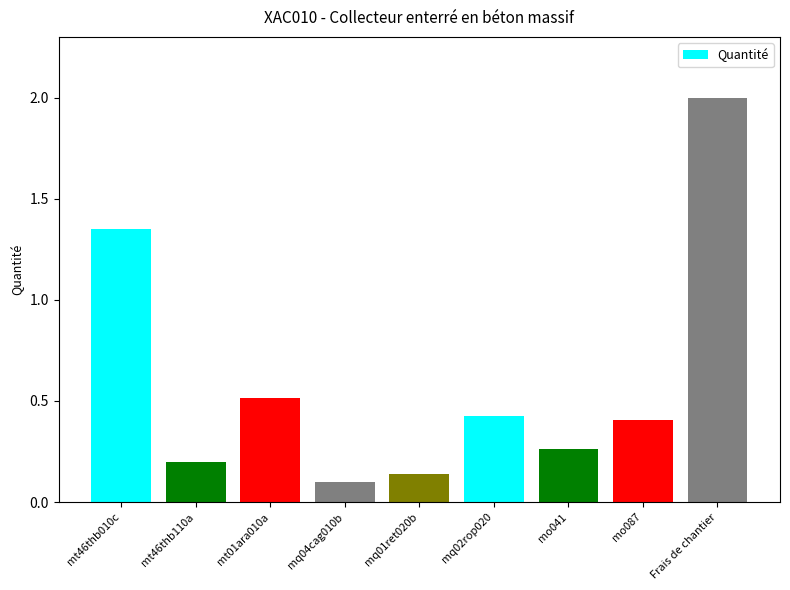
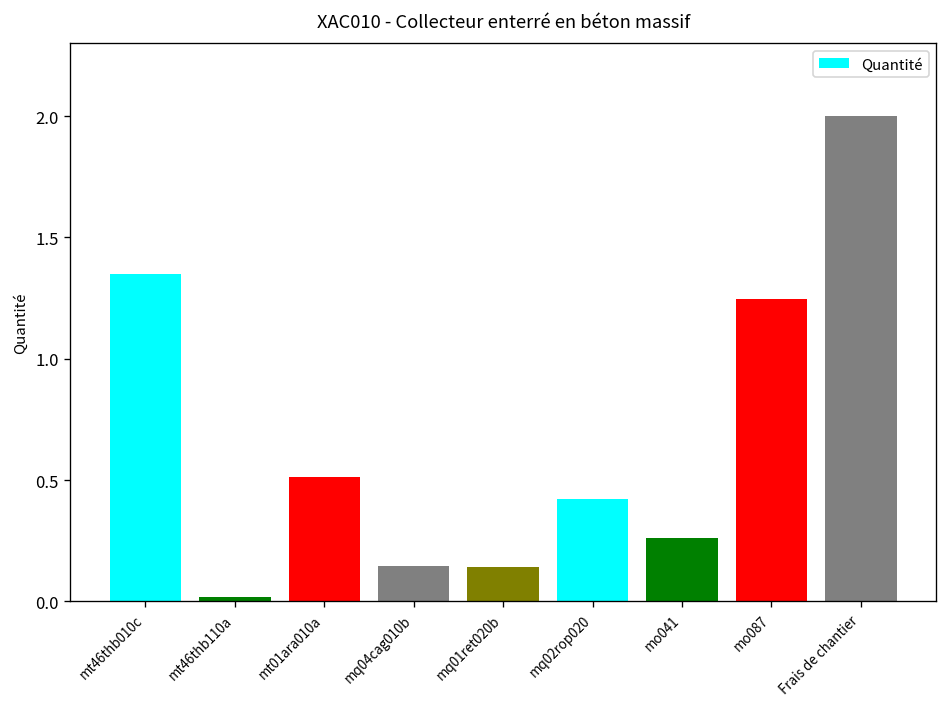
mt46thb110a: 0.20 -> 0.02
mq04cag010b: 0.10 -> 0.15
mo087: 0.41 -> 1.25
